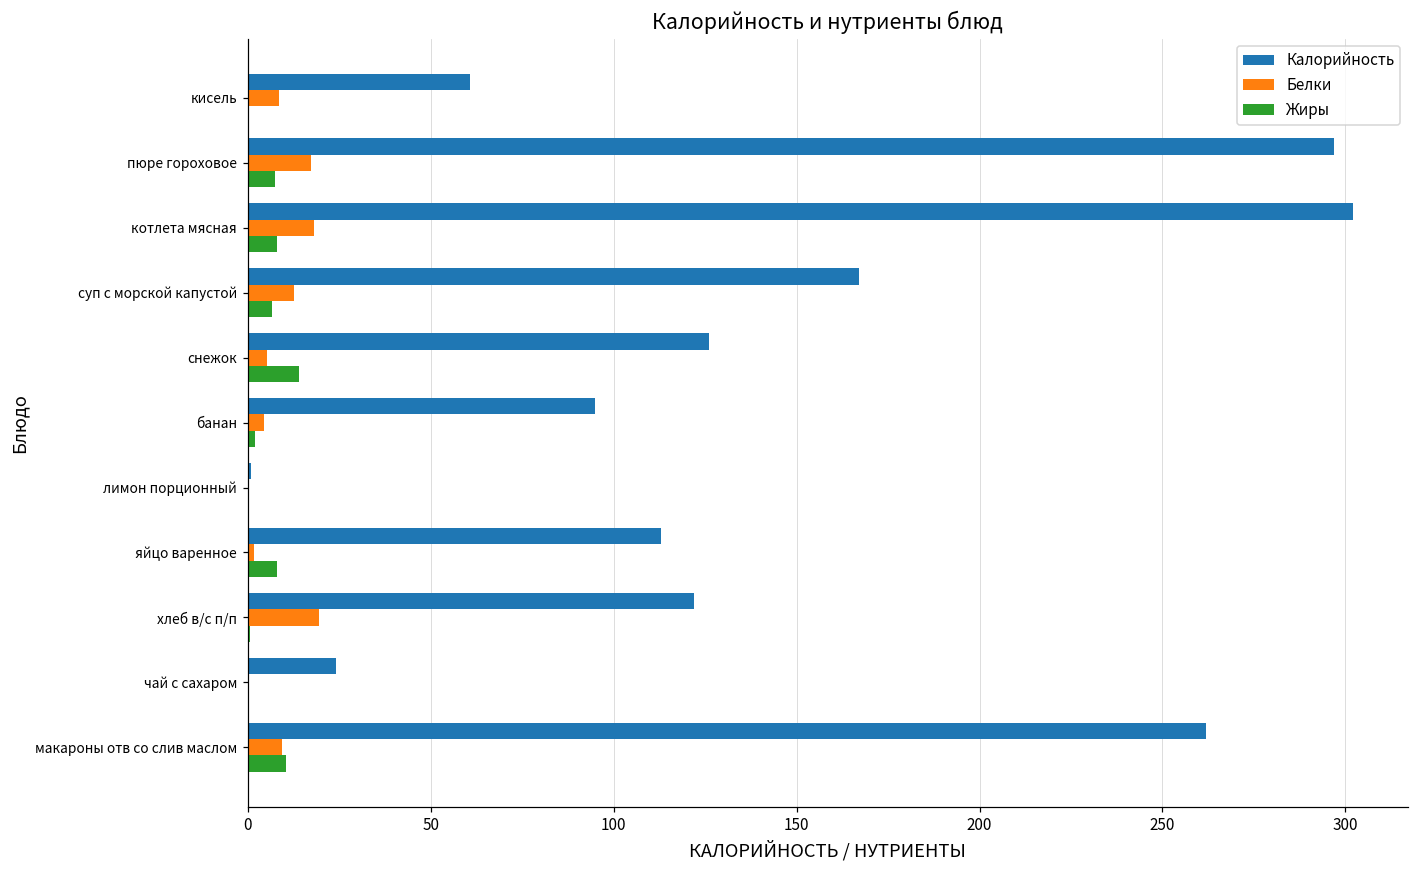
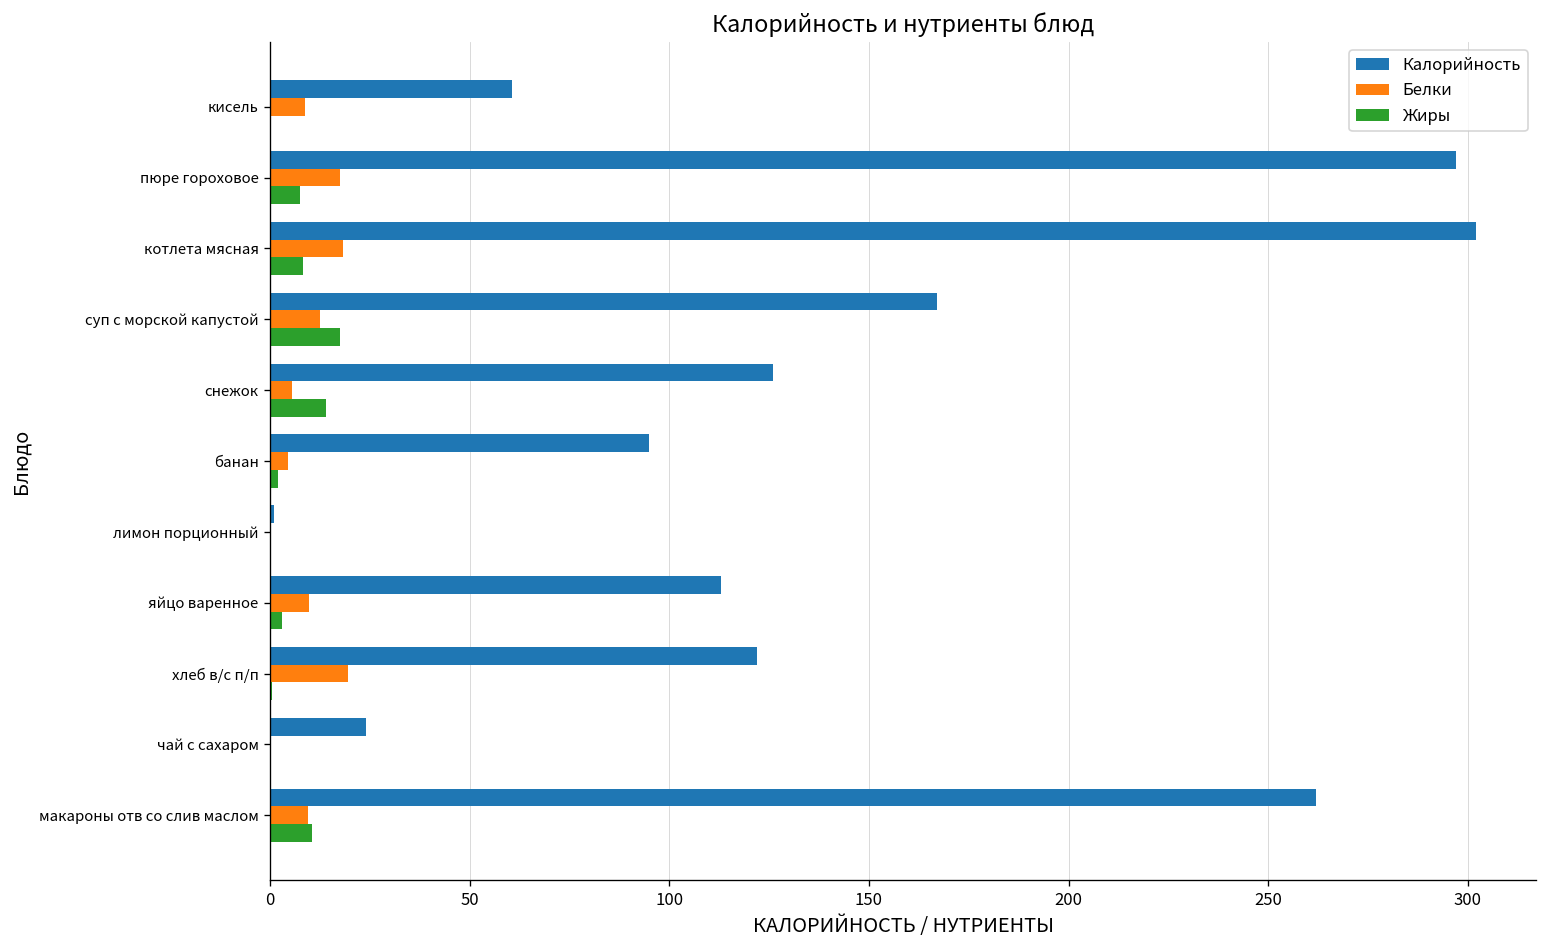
Жиры, суп с морской капустой: 7 -> 17
Белки, яйцо варенное: 2 -> 10
Жиры, яйцо варенное: 8 -> 3
